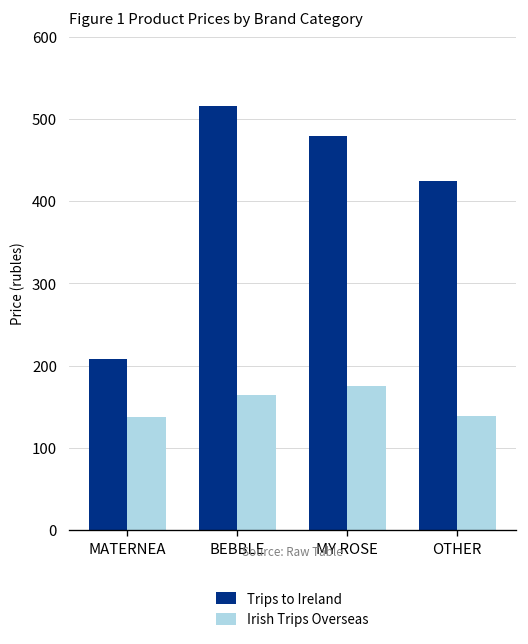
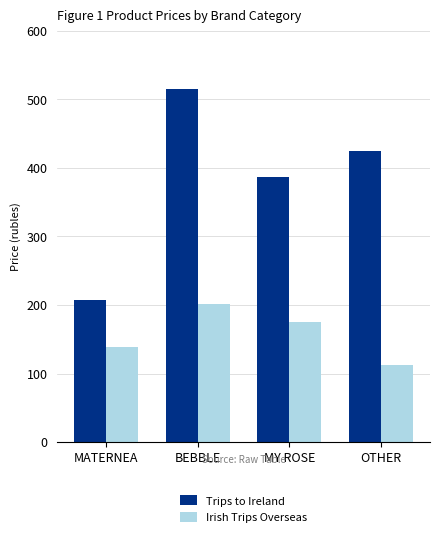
Irish Trips Overseas, BEBBLE: 160 -> 200
Trips to Ireland, MY ROSE: 480 -> 390
Irish Trips Overseas, OTHER: 140 -> 110
